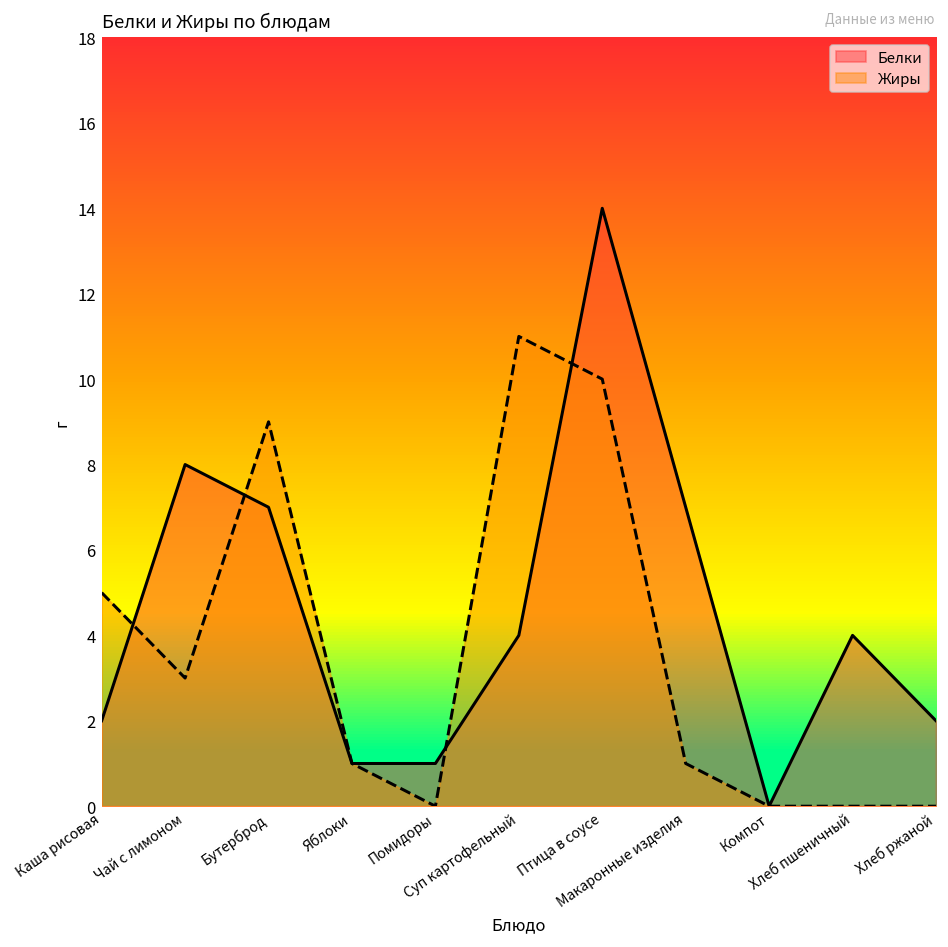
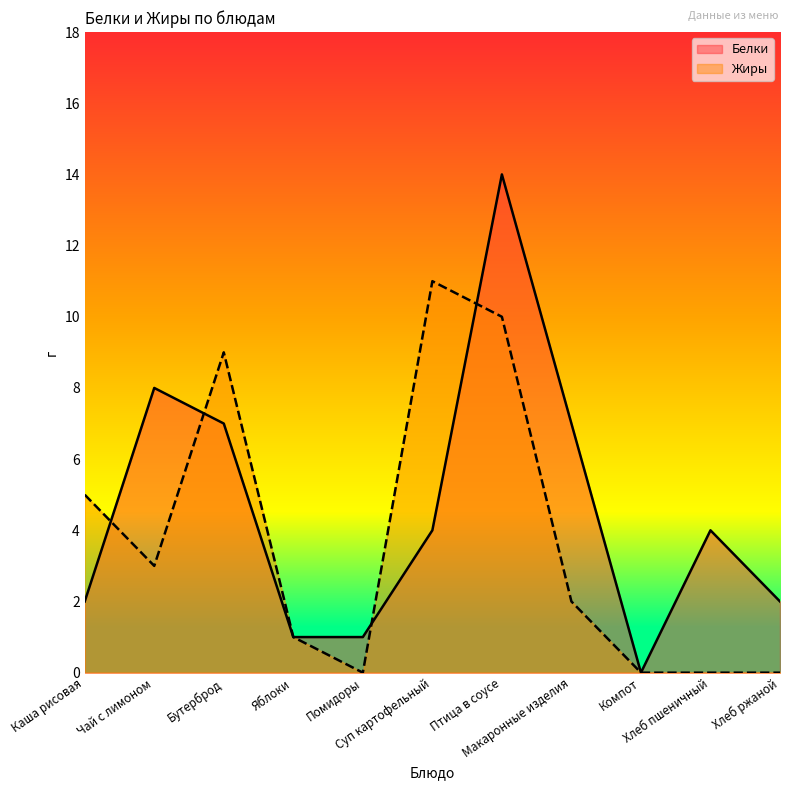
Жиры, Макаронные изделия: 1 -> 2
